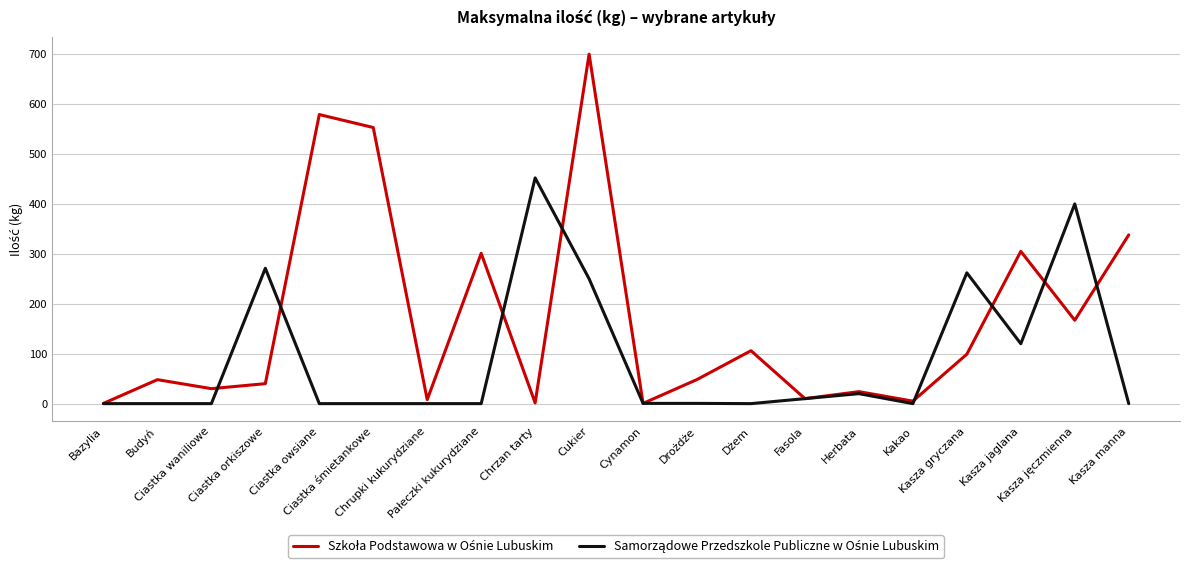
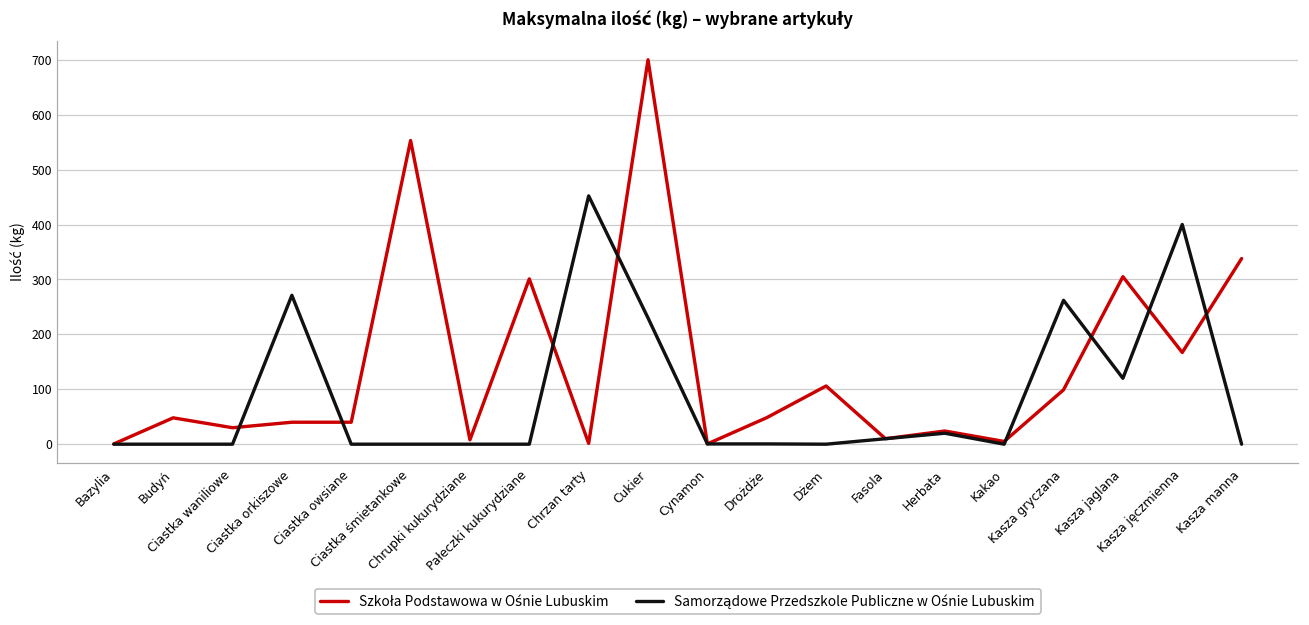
Szkoła Podstawowa w Ośnie Lubuskim, Ciastka owsiane: 580 -> 40
Samorządowe Przedszkole Publiczne w Ośnie Lubuskim, Cukier: 250 -> 230
